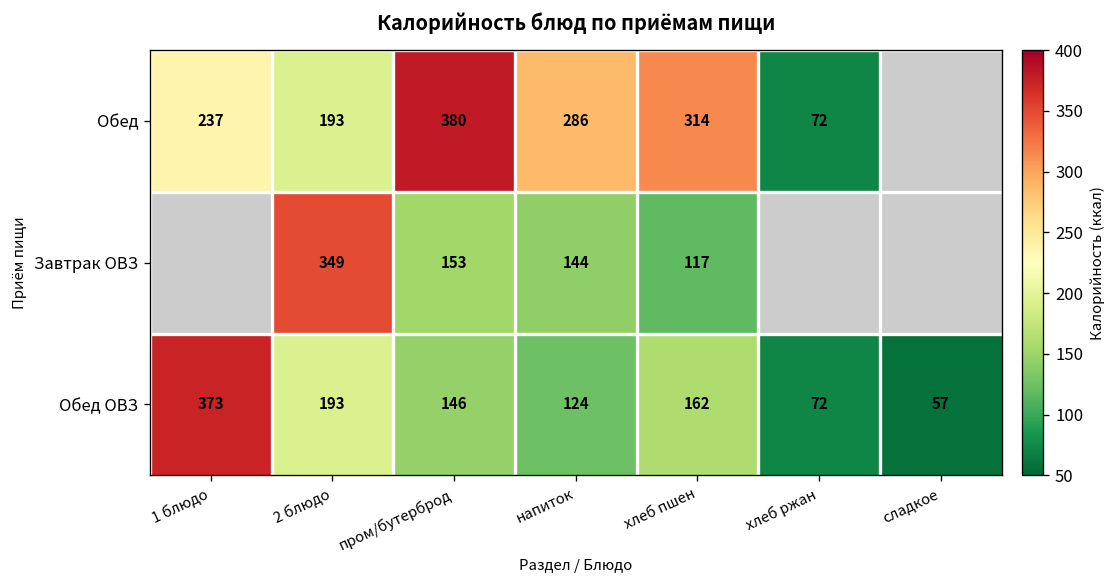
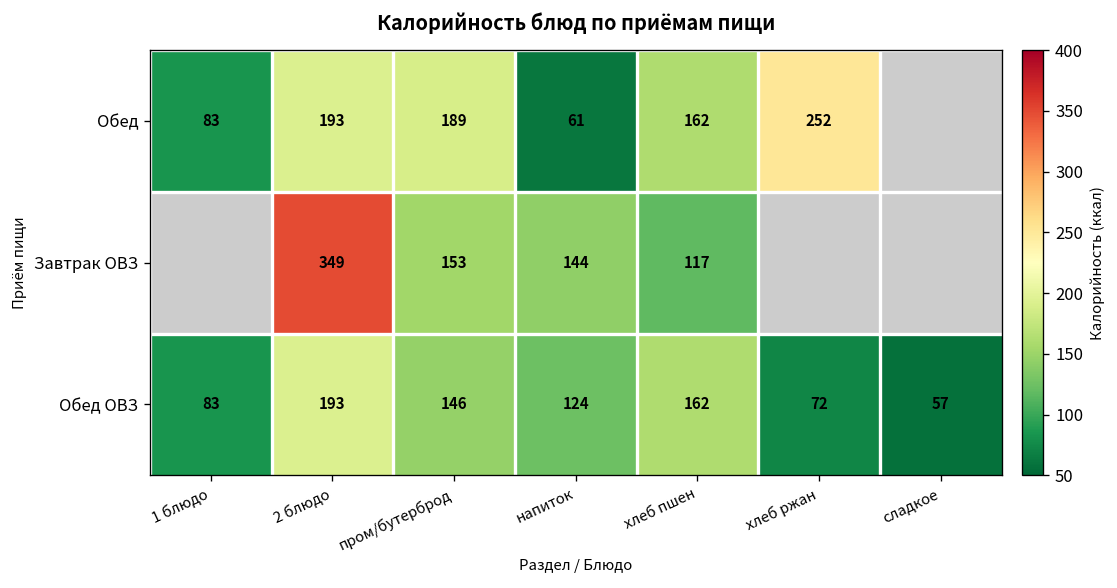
Обед, 1 блюдо: 237 -> 83
Обед, пром/бутерброд: 380 -> 189
Обед, напиток: 286 -> 61
Обед, хлеб пшен: 314 -> 162
Обед, хлеб ржан: 72 -> 252
Обед ОВЗ, 1 блюдо: 373 -> 83
